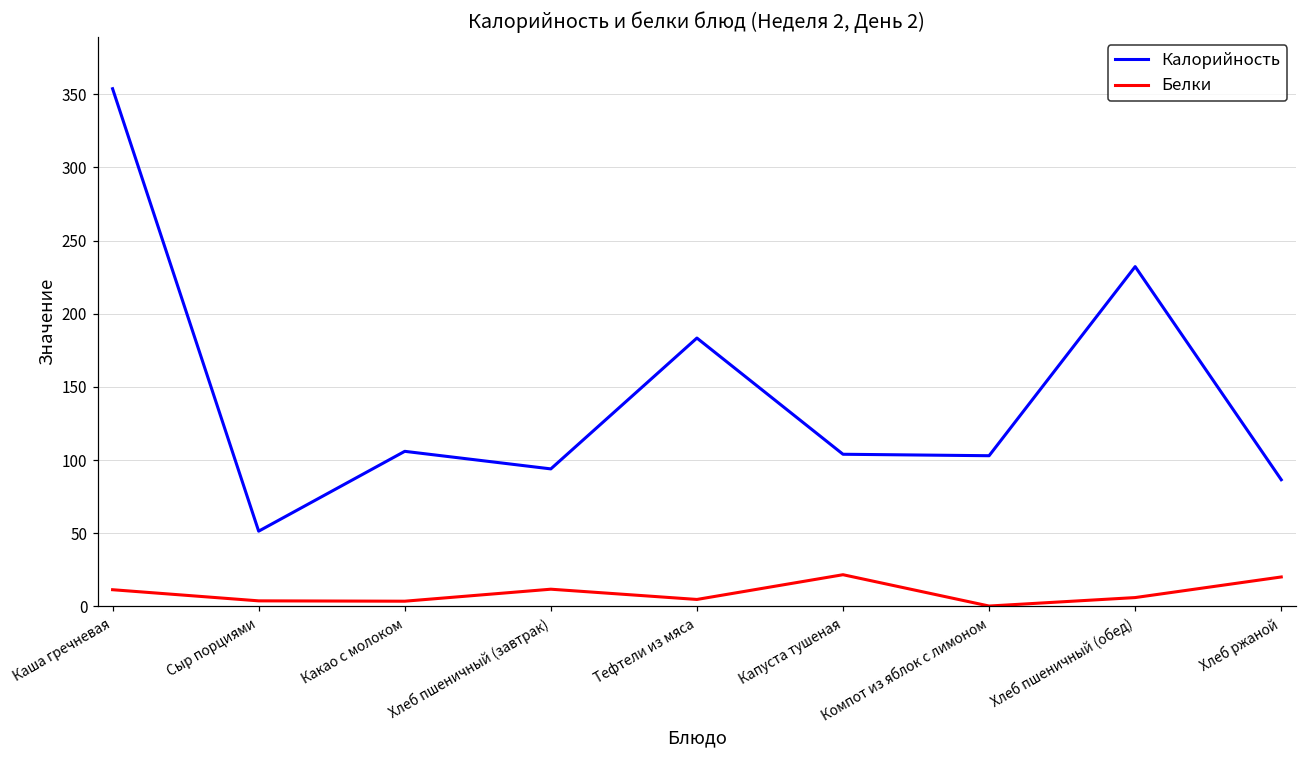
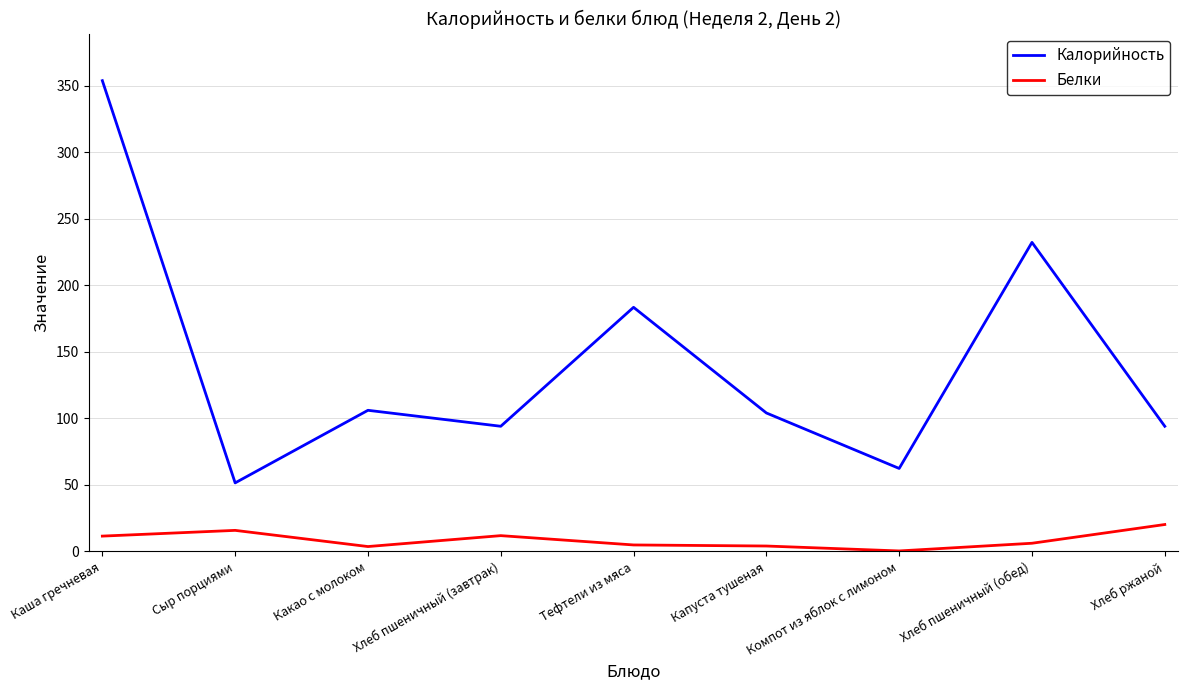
Белки, Сыр порциями: 4 -> 16
Белки, Капуста тушеная: 22 -> 4
Калорийность, Компот из яблок с лимоном: 103 -> 62
Калорийность, Хлеб ржаной: 87 -> 94
